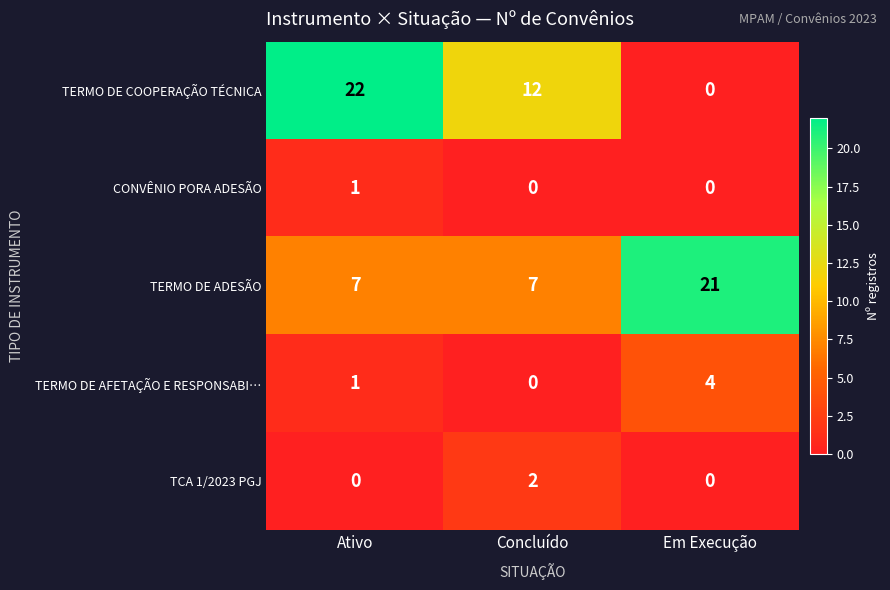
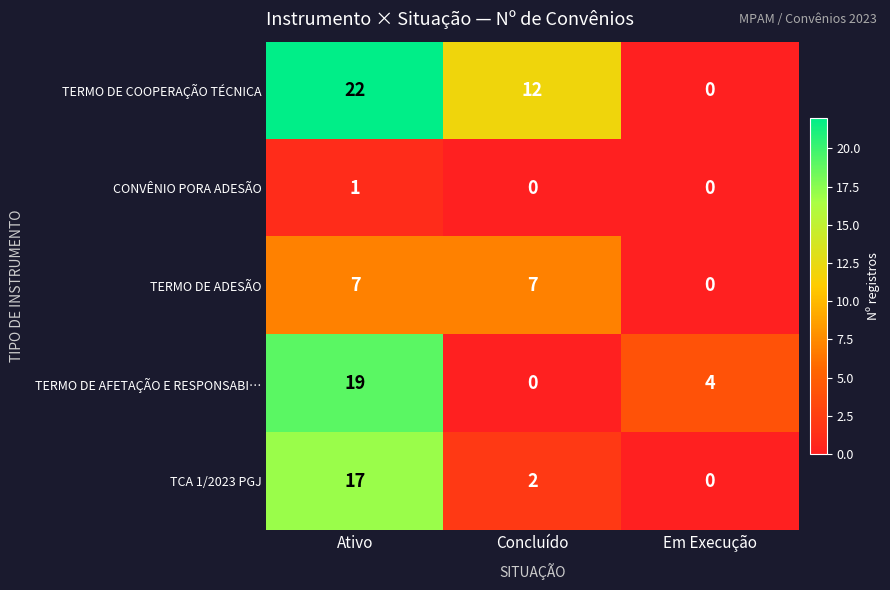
TERMO DE ADESÃO, Em Execução: 21 -> 0
TERMO DE AFETAÇÃO E RESPONSABI…, Ativo: 1 -> 19
TCA 1/2023 PGJ, Ativo: 0 -> 17
